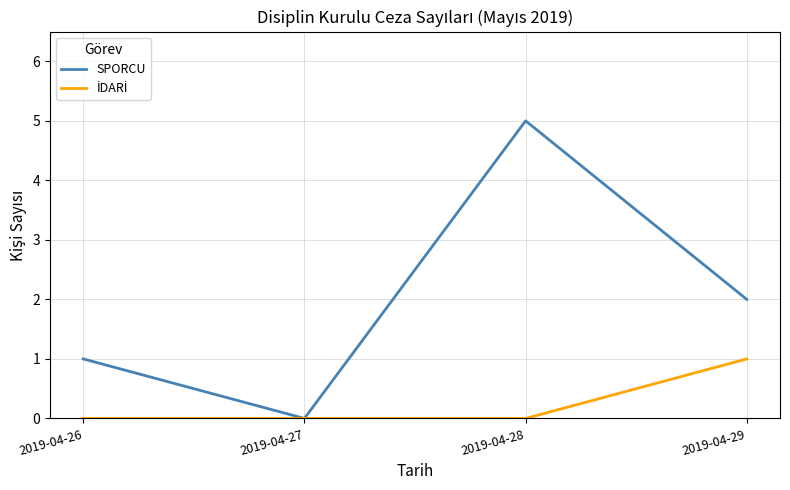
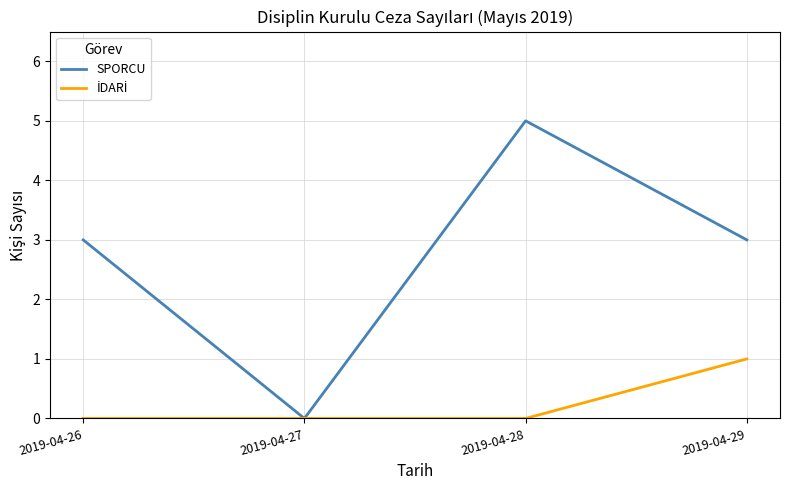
SPORCU, 2019-04-26: 1 -> 3
SPORCU, 2019-04-29: 2 -> 3
